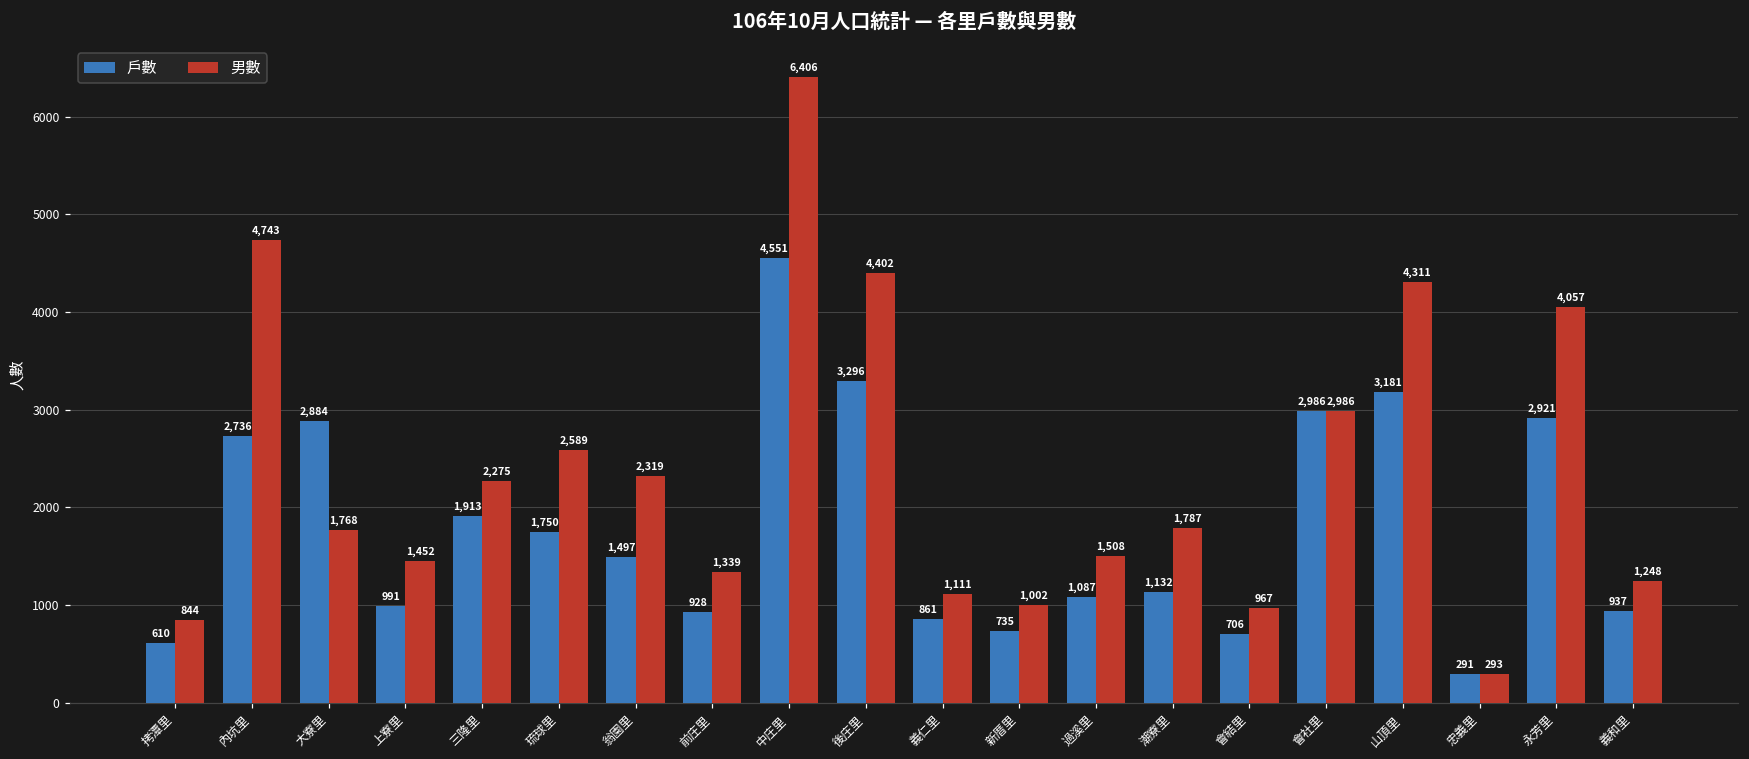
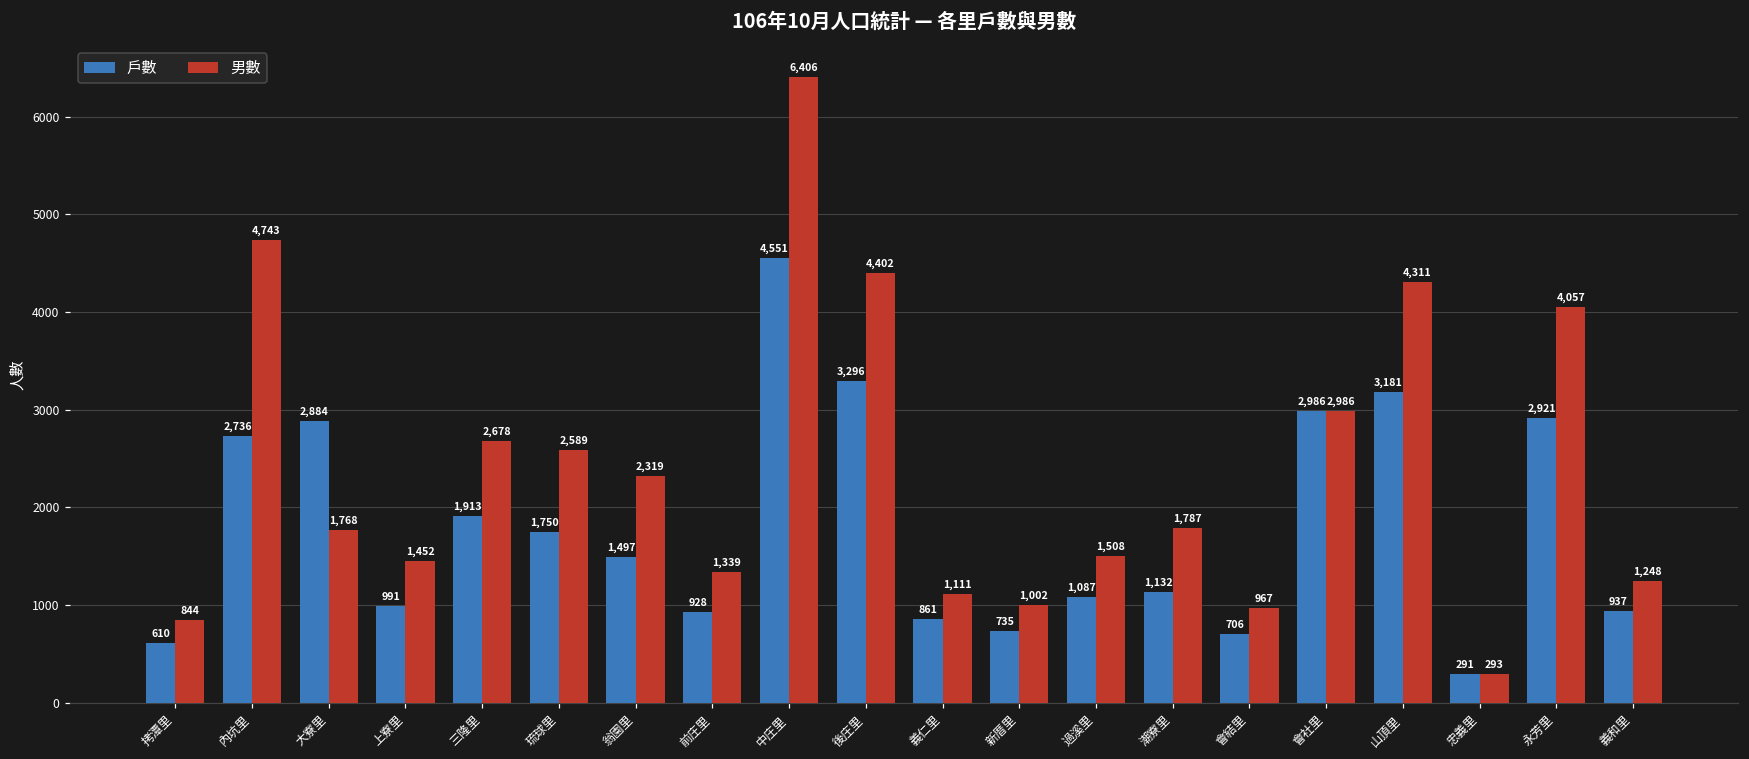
男數, 三隆里: 2,275 -> 2,678
